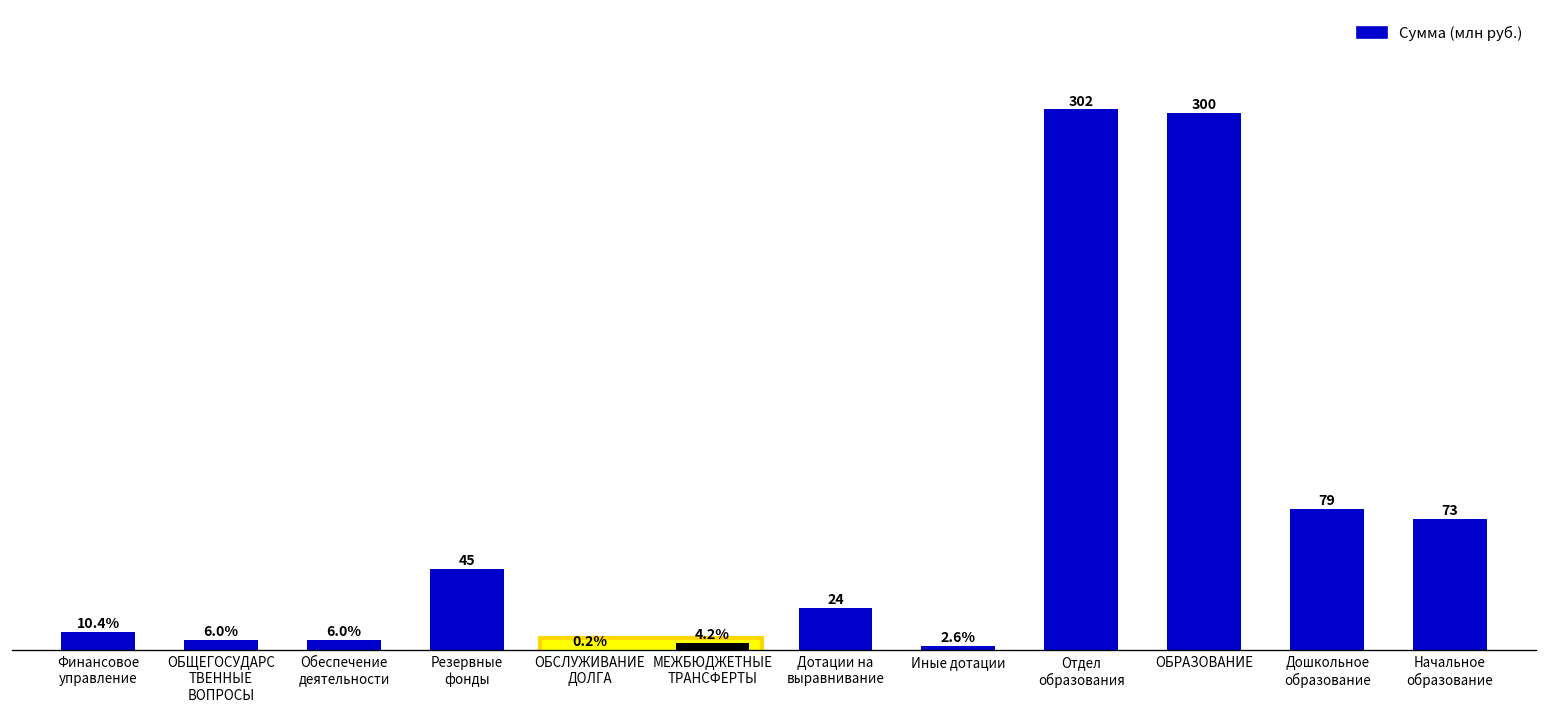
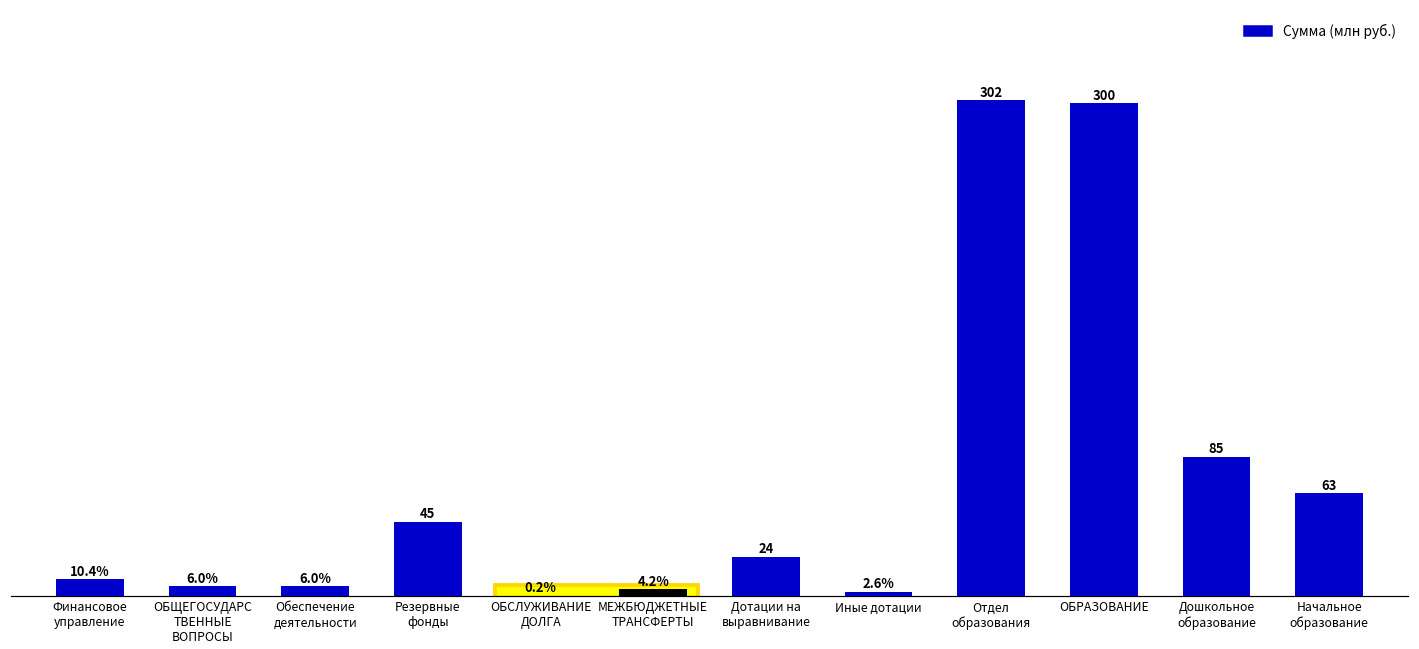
Сумма (млн руб.), Дошкольное образование: 79 -> 85
Сумма (млн руб.), Начальное образование: 73 -> 63
